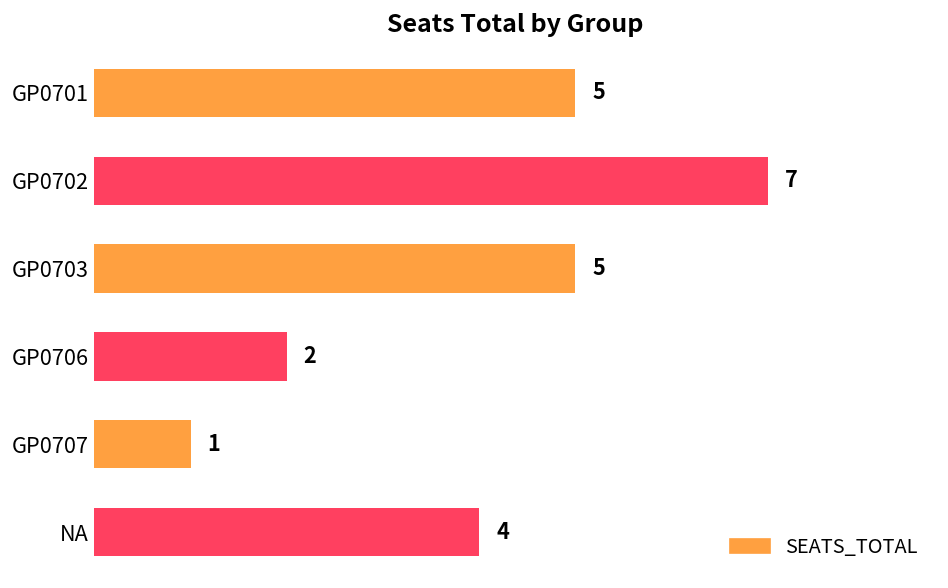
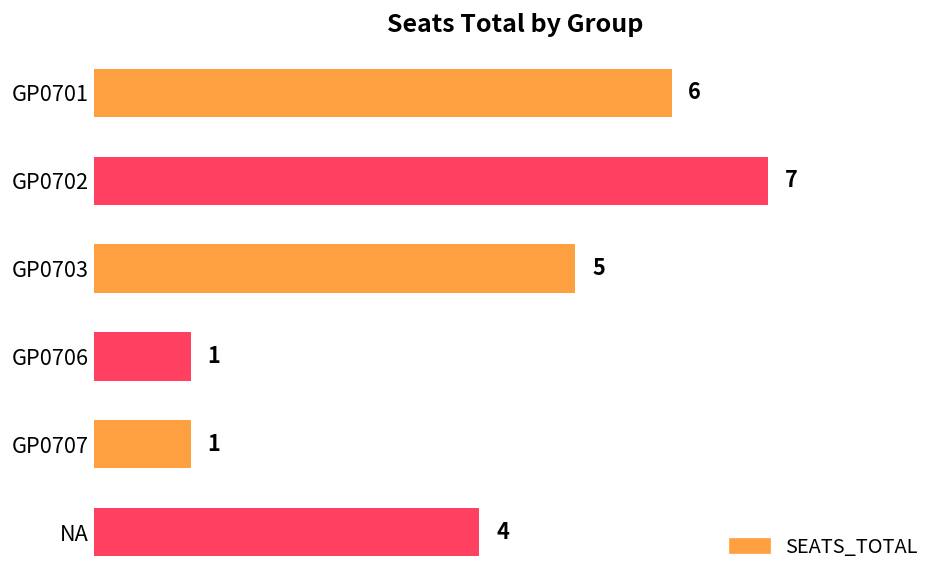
GP0701: 5 -> 6
GP0706: 2 -> 1
